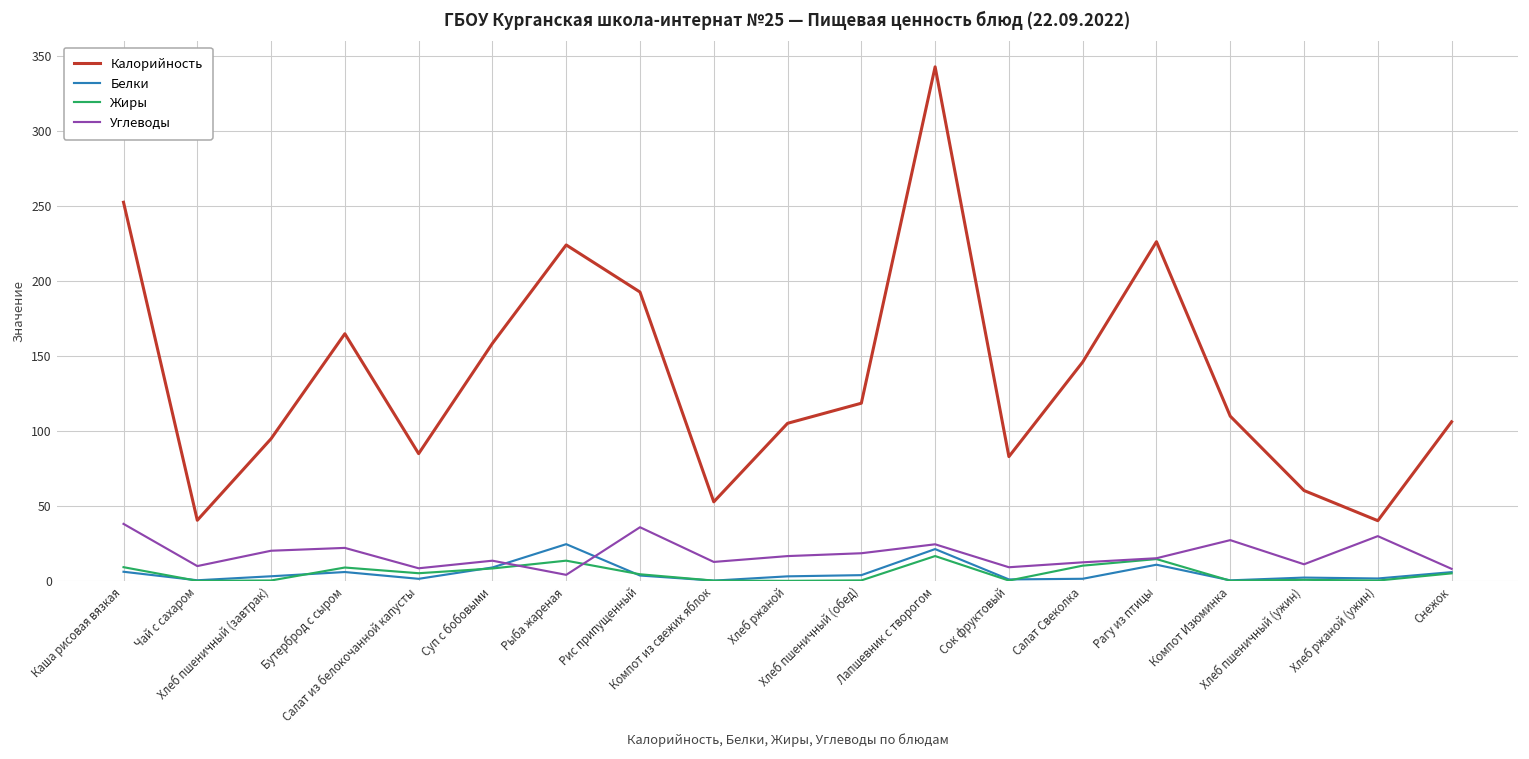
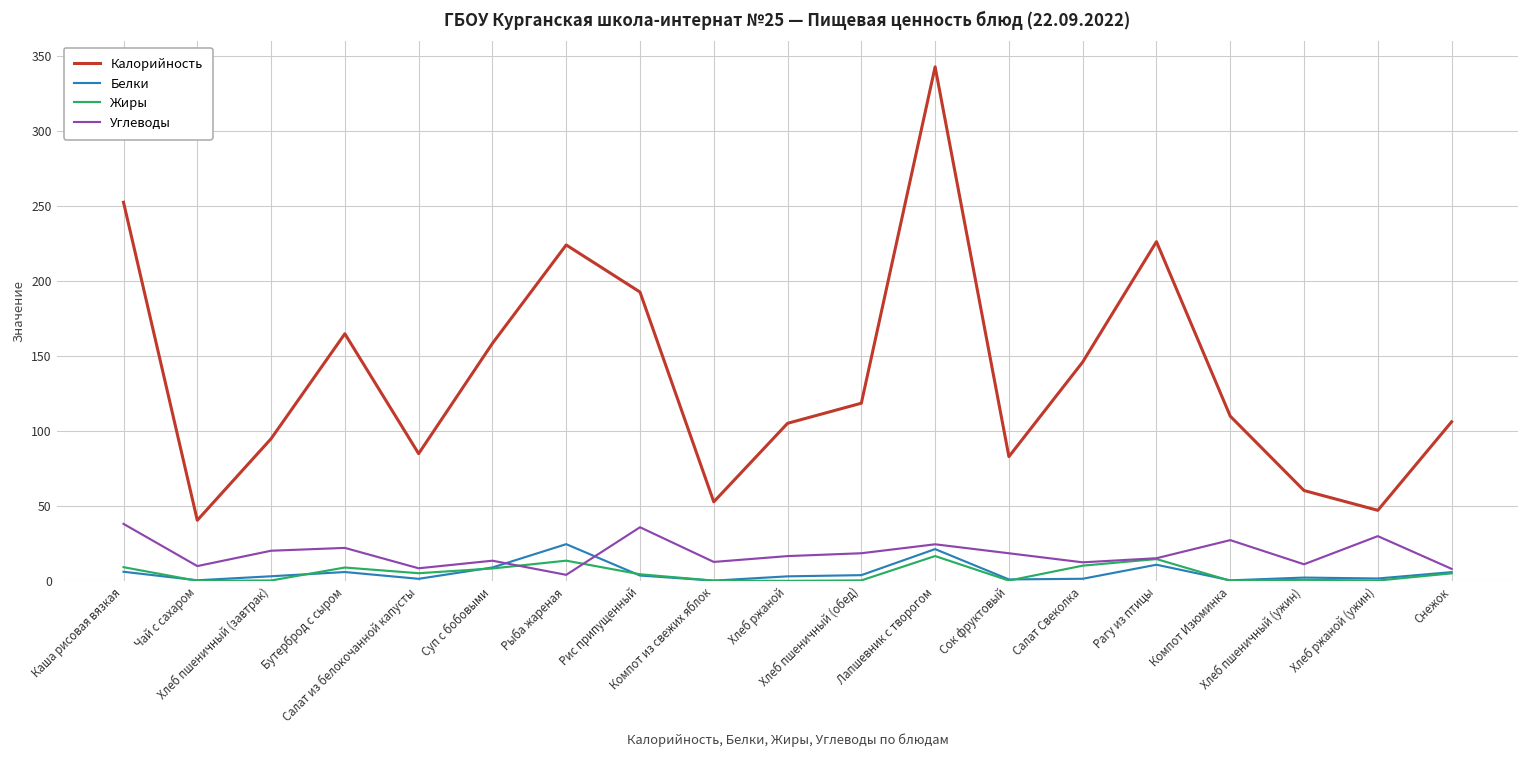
Углеводы, Сок фруктовый: 9 -> 18
Калорийность, Хлеб ржаной (ужин): 40 -> 47
